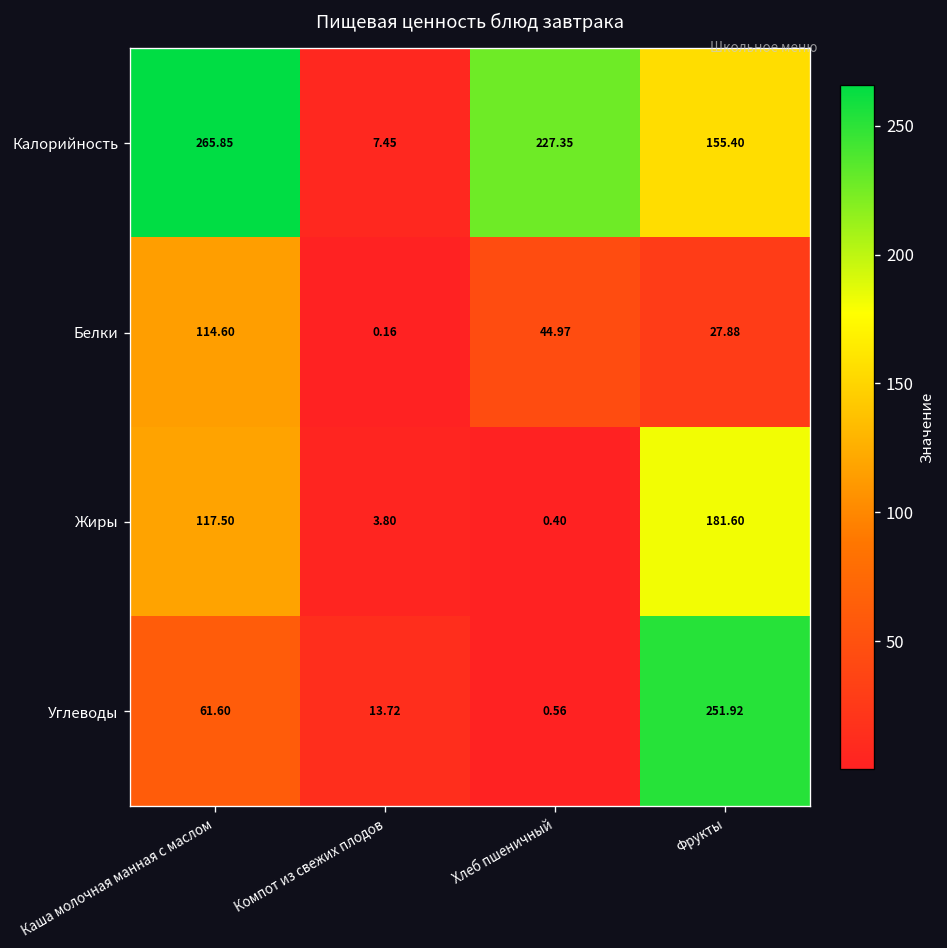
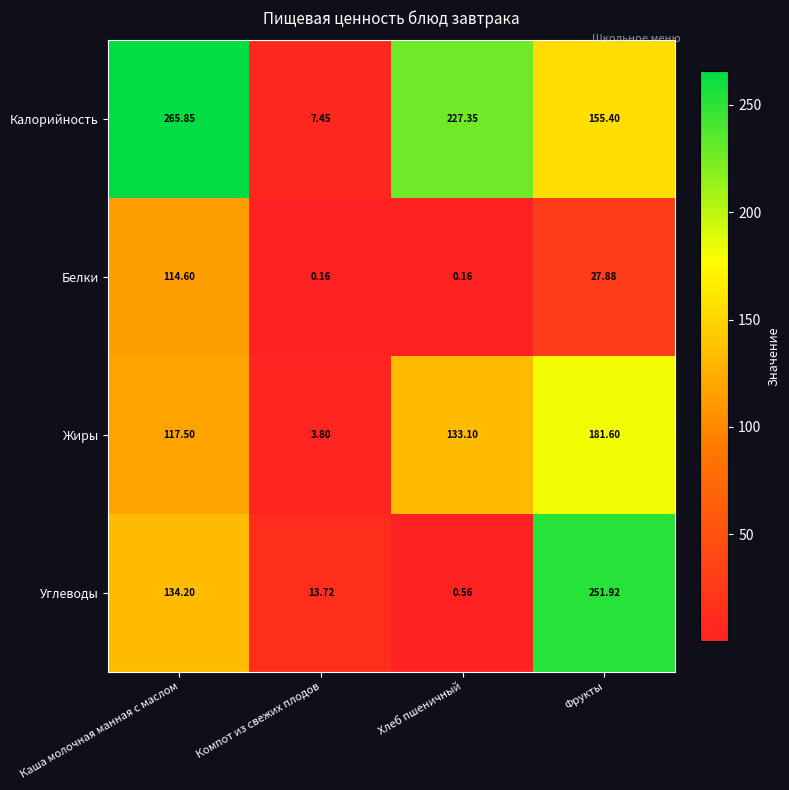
Белки, Хлеб пшеничный: 44.97 -> 0.16
Жиры, Хлеб пшеничный: 0.40 -> 133.10
Углеводы, Каша молочная манная с маслом: 61.60 -> 134.20
